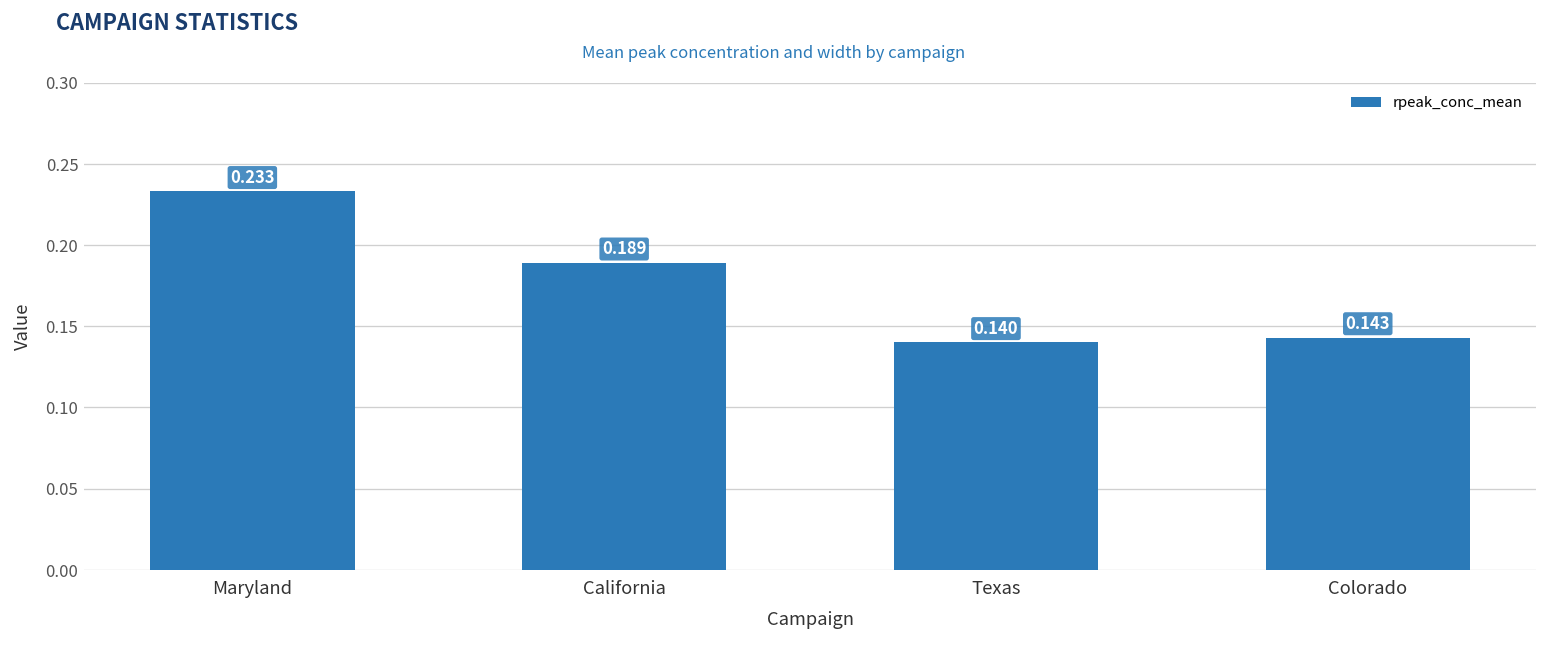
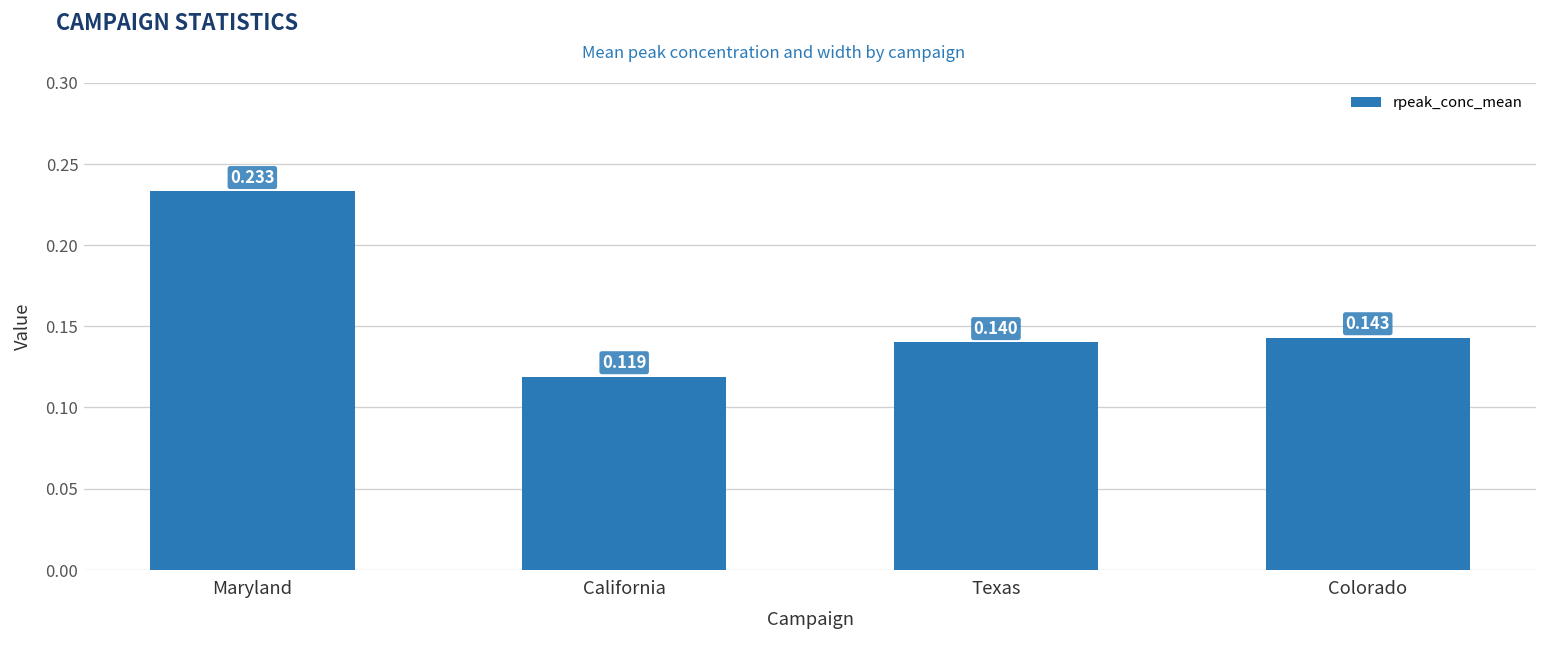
California: 0.189 -> 0.119
